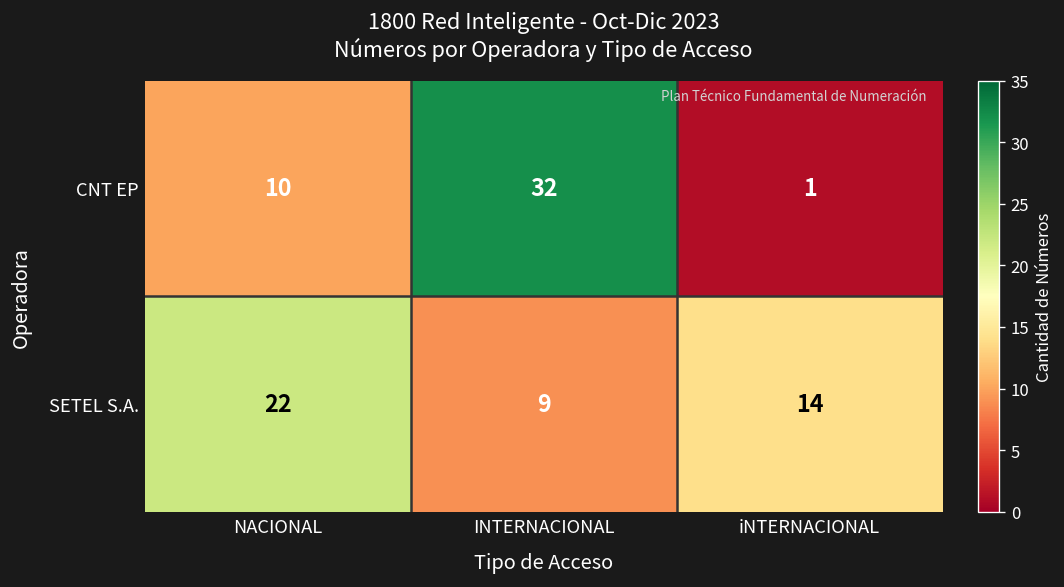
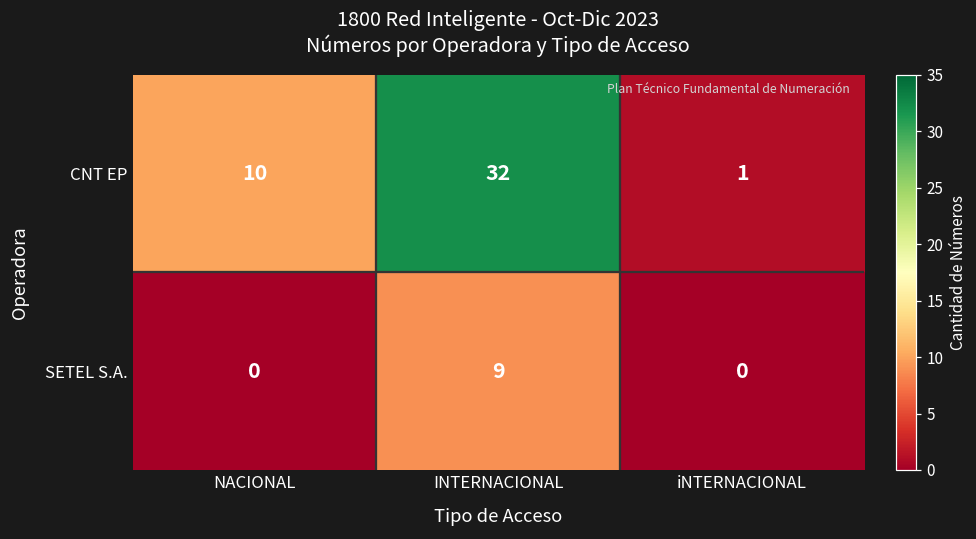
SETEL S.A., NACIONAL: 22 -> 0
SETEL S.A., iNTERNACIONAL: 14 -> 0
